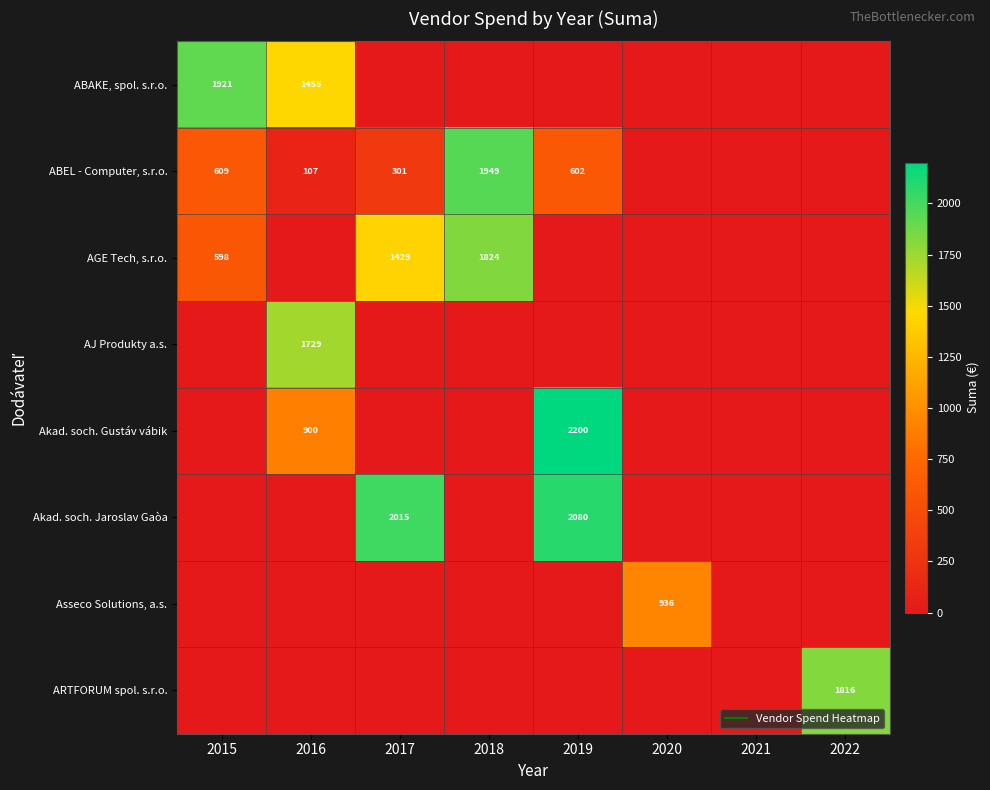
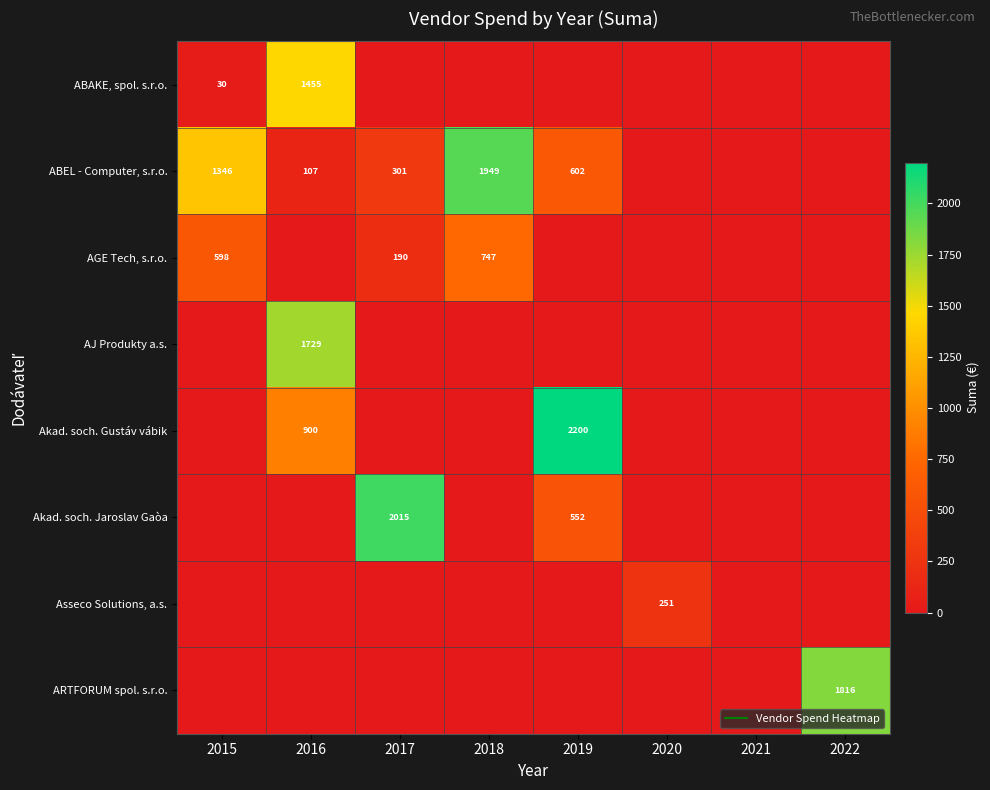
ABAKE, spol. s.r.o., 2015: 1921 -> 30
ABEL - Computer, s.r.o., 2015: 609 -> 1346
AGE Tech, s.r.o., 2017: 1429 -> 190
AGE Tech, s.r.o., 2018: 1824 -> 747
Akad. soch. Jaroslav Gaòa, 2019: 2080 -> 552
Asseco Solutions, a.s., 2020: 936 -> 251
